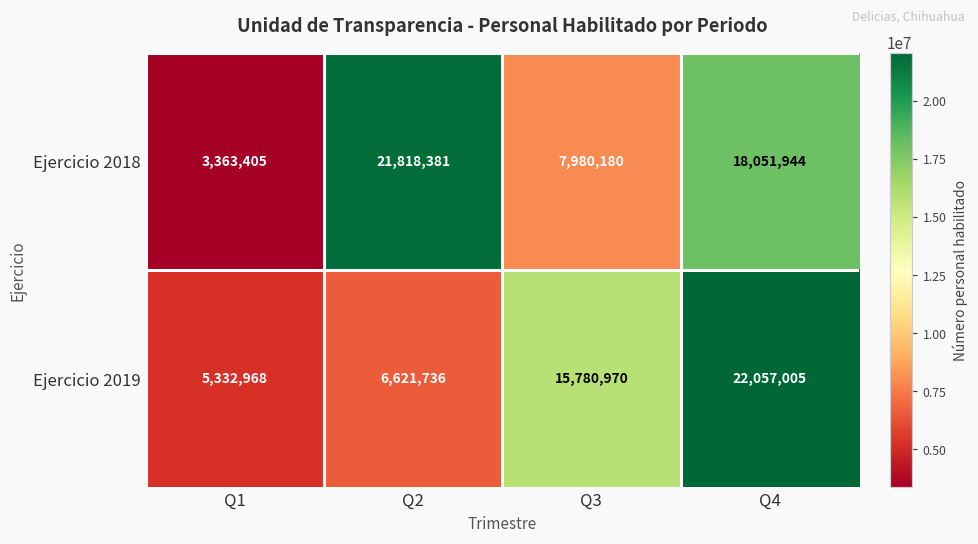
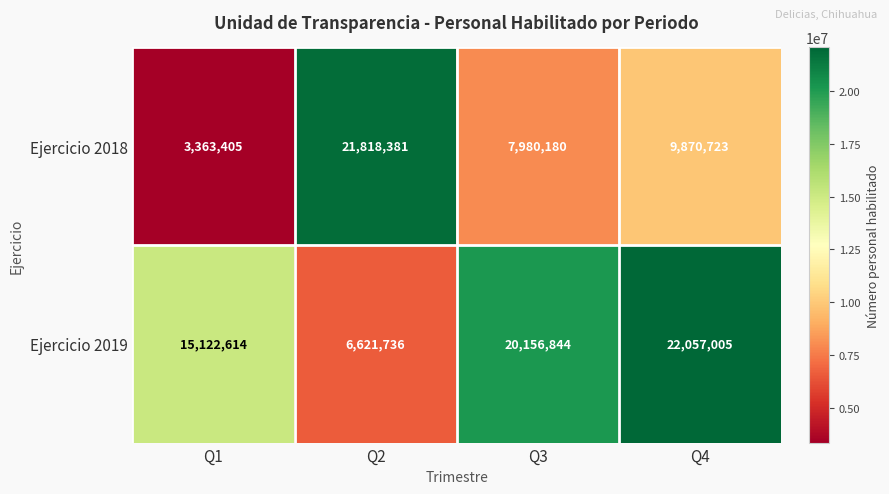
Ejercicio 2018, Q4: 18,051,944 -> 9,870,723
Ejercicio 2019, Q1: 5,332,968 -> 15,122,614
Ejercicio 2019, Q3: 15,780,970 -> 20,156,844
